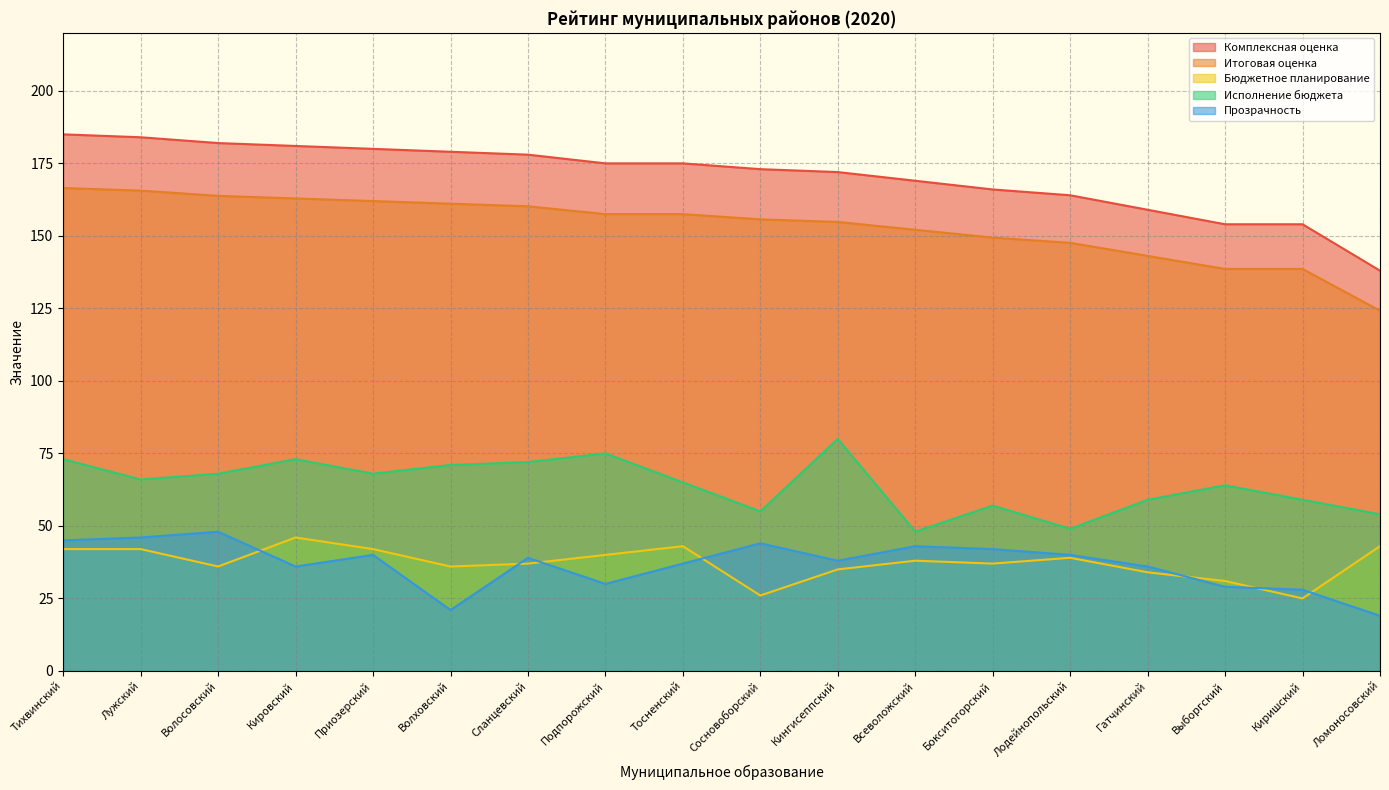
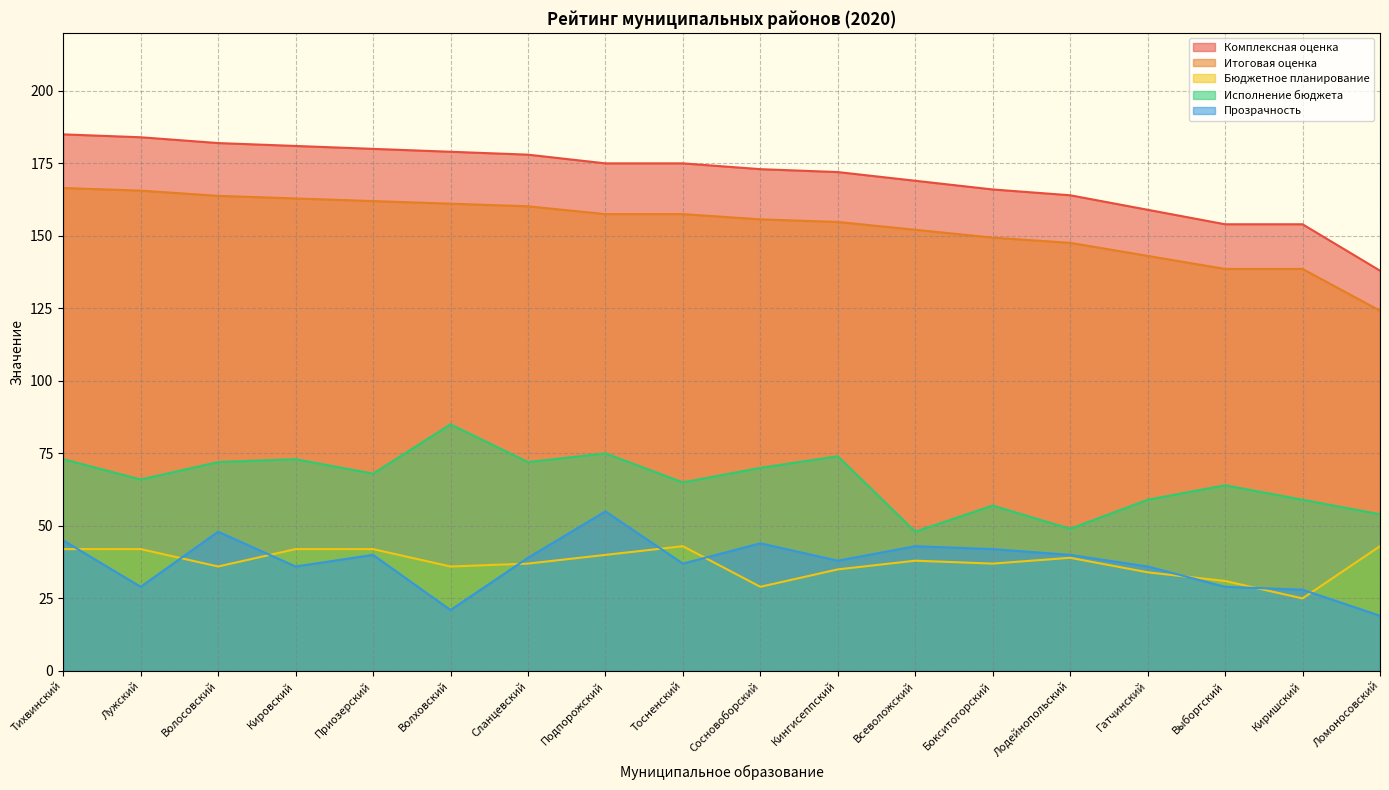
Прозрачность, Лужский: 46 -> 29
Исполнение бюджета, Волосовский: 68 -> 72
Бюджетное планирование, Кировский: 46 -> 42
Исполнение бюджета, Волховский: 71 -> 85
Прозрачность, Подпорожский: 30 -> 55
Бюджетное планирование, Сосновоборский: 26 -> 29
Исполнение бюджета, Сосновоборский: 55 -> 70
Исполнение бюджета, Кингисеппский: 80 -> 74
